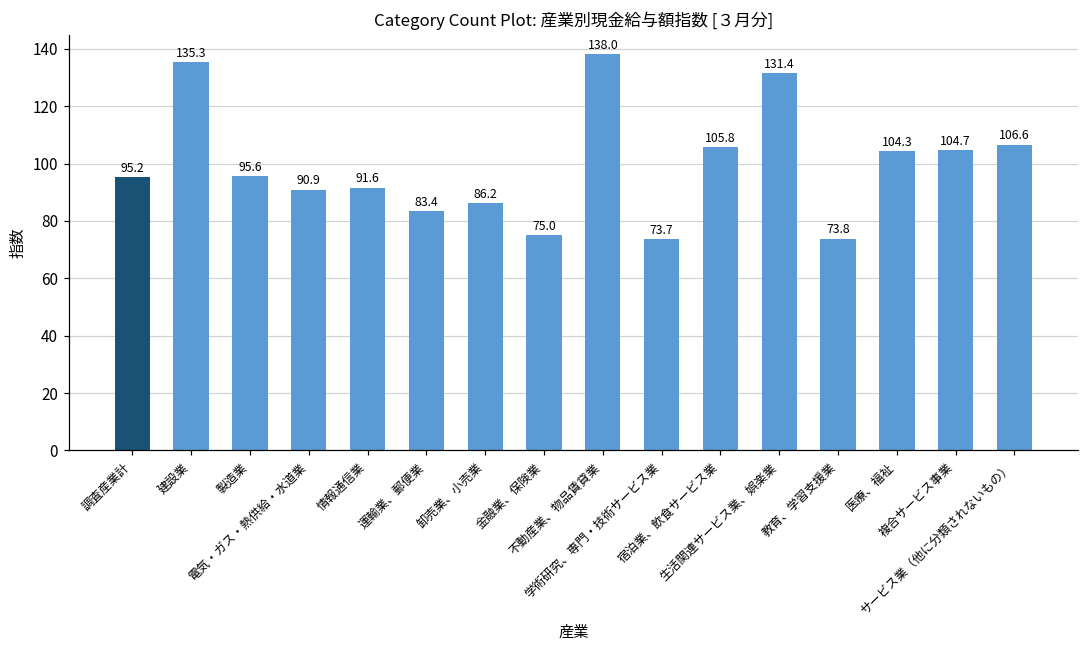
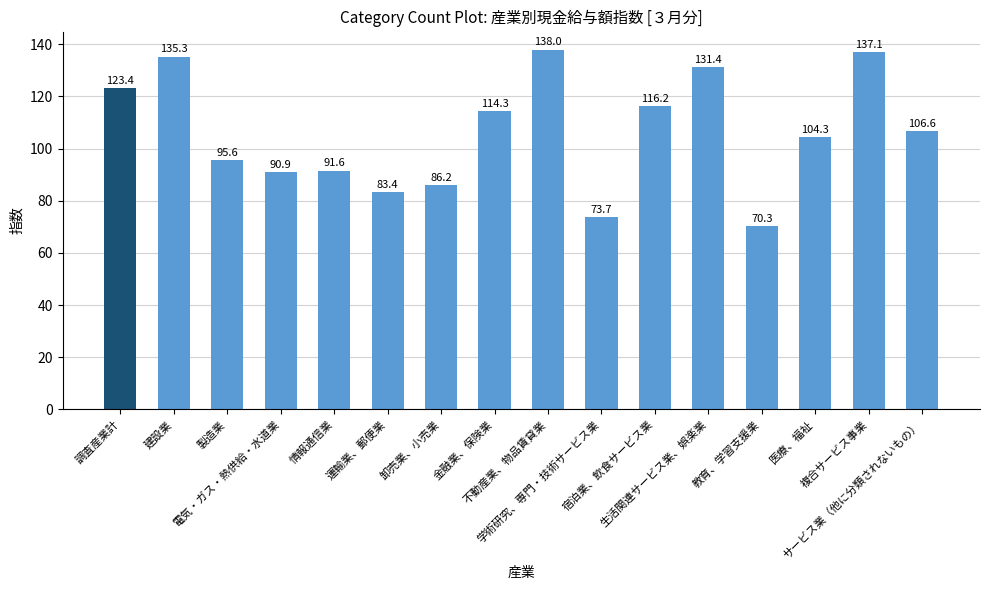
調査産業計: 95.2 -> 123.4
金融業、保険業: 75.0 -> 114.3
宿泊業、飲食サービス業: 105.8 -> 116.2
教育、学習支援業: 73.8 -> 70.3
複合サービス事業: 104.7 -> 137.1
